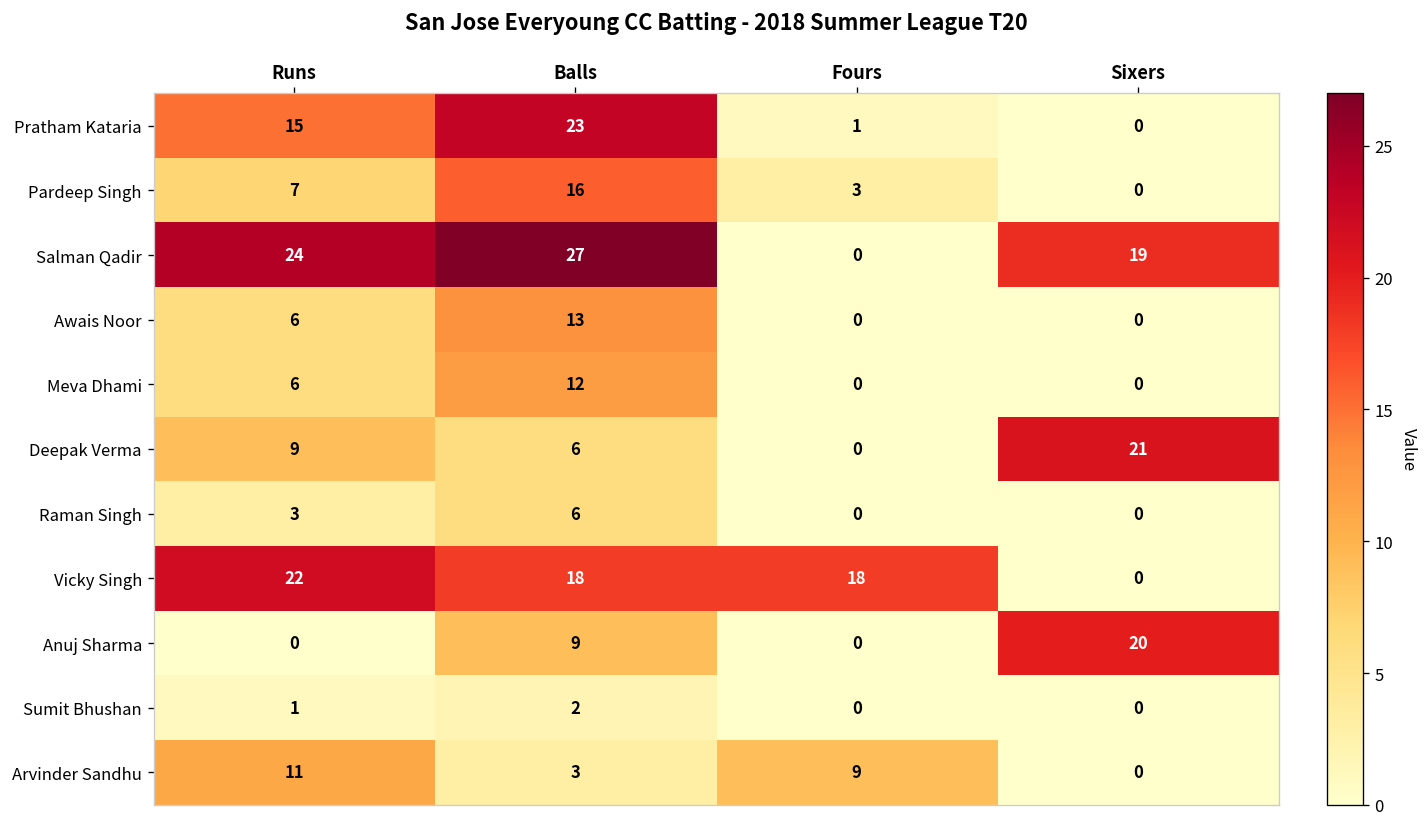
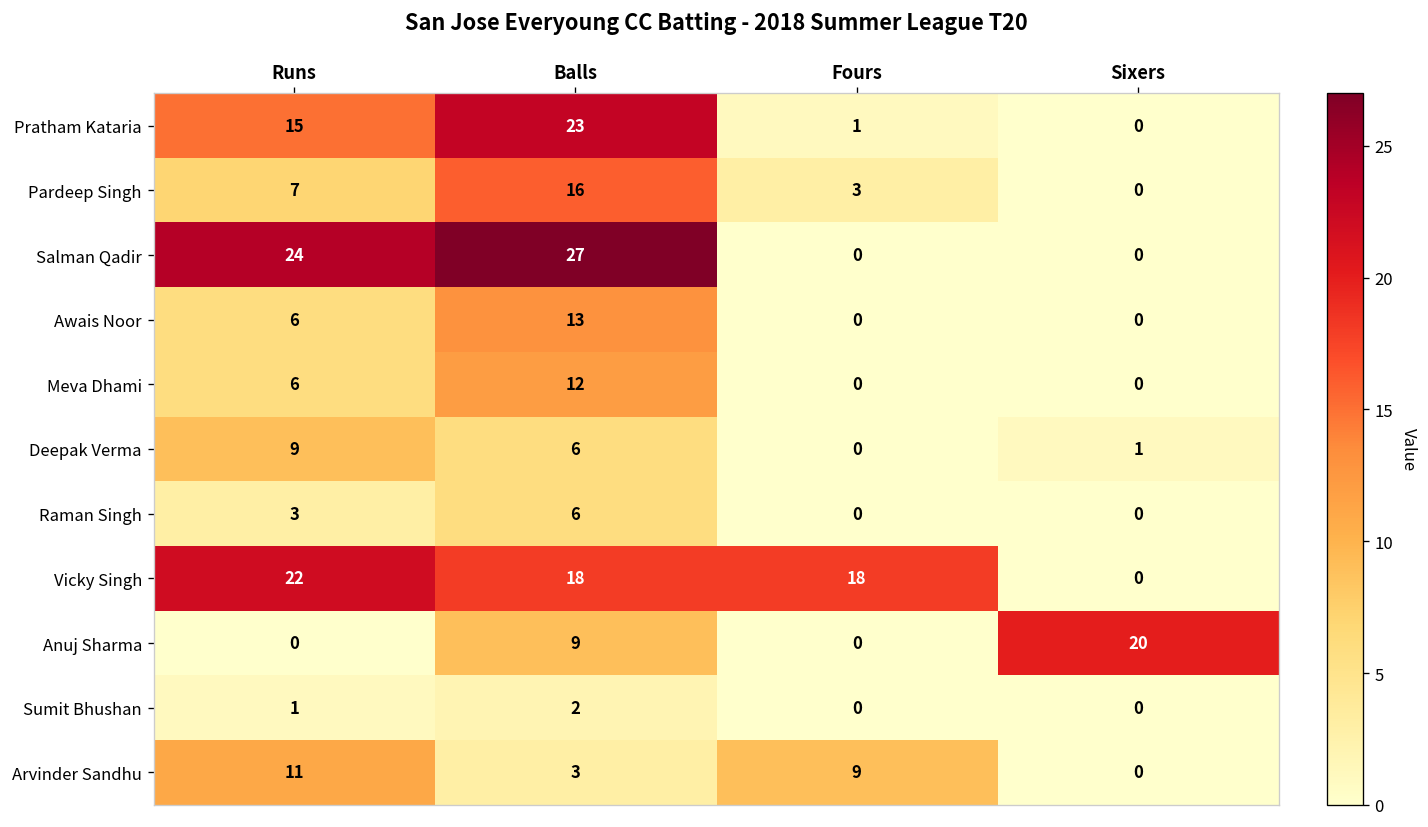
Salman Qadir, Sixers: 19 -> 0
Deepak Verma, Sixers: 21 -> 1
